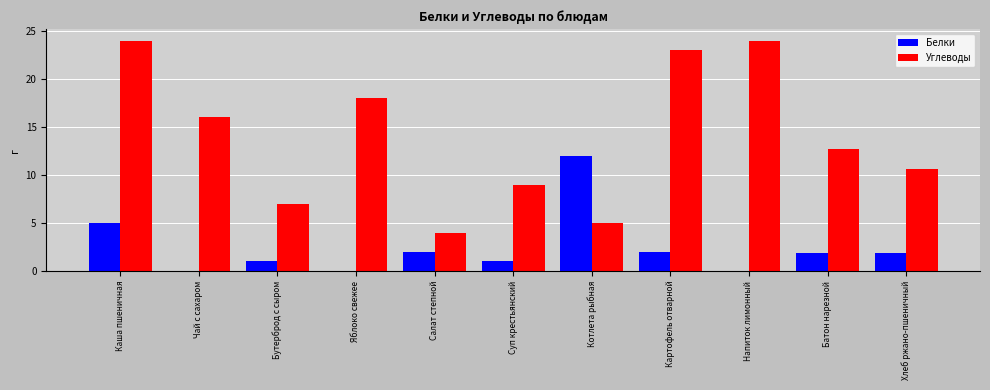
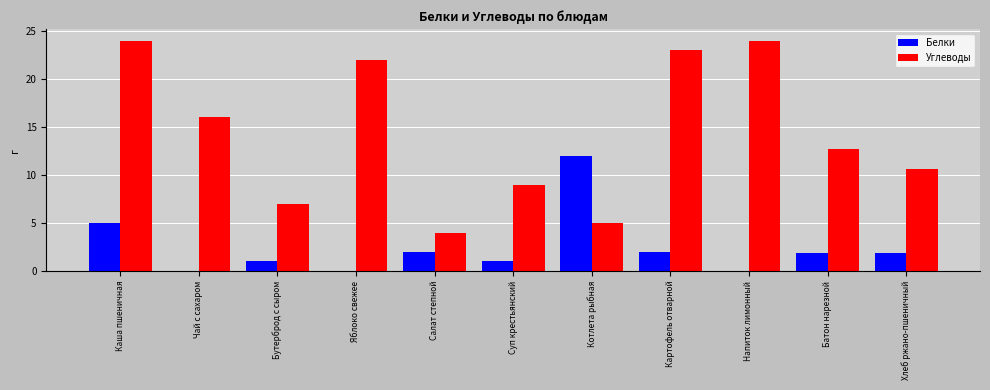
Углеводы, Яблоко свежее: 18 -> 22
